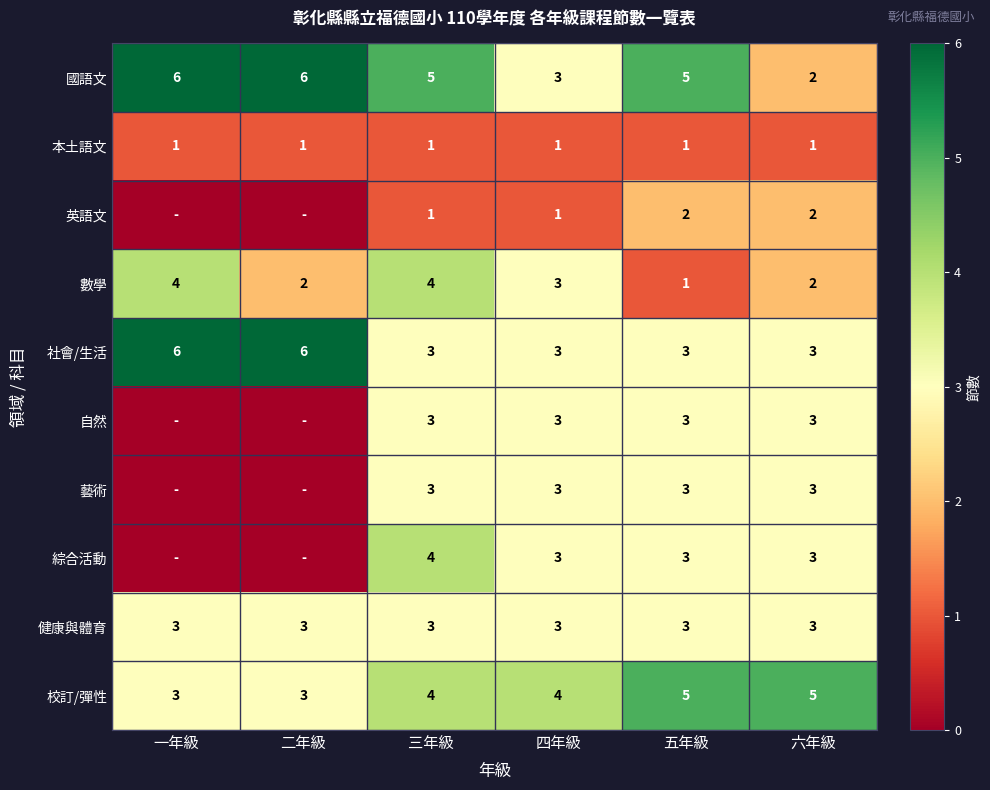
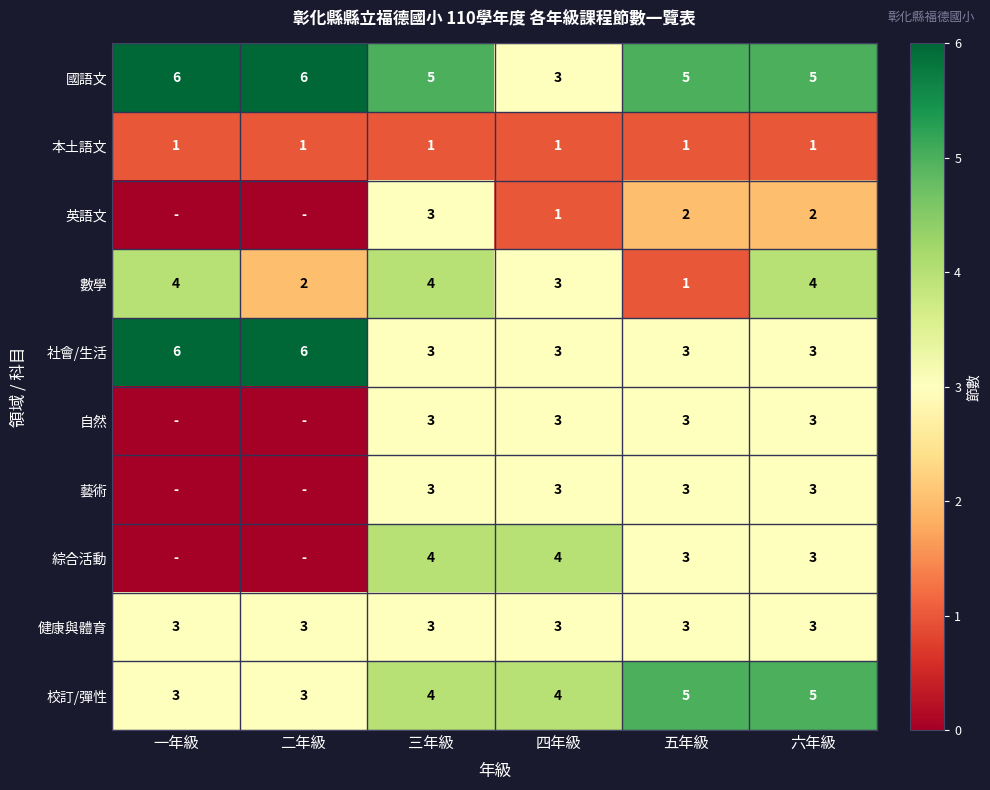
國語文, 六年級: 2 -> 5
英語文, 三年級: 1 -> 3
數學, 六年級: 2 -> 4
綜合活動, 四年級: 3 -> 4
